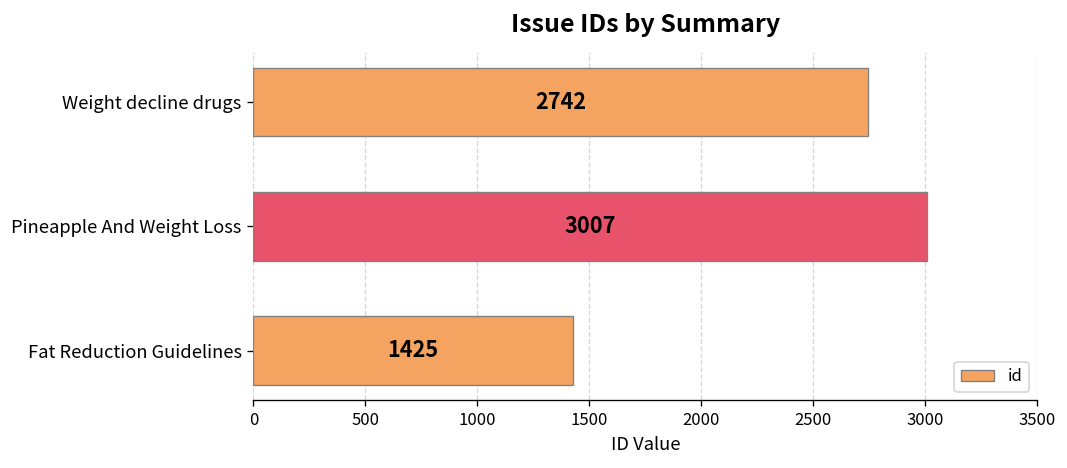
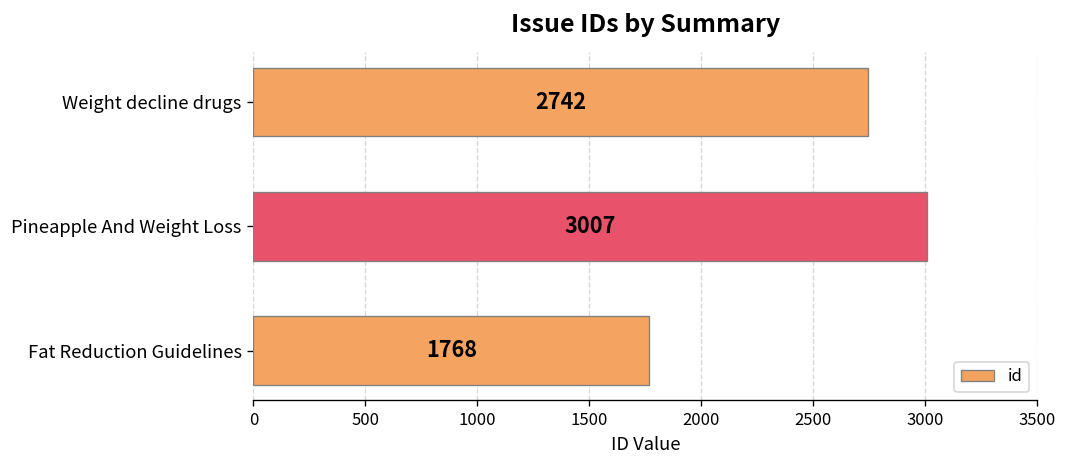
Fat Reduction Guidelines: 1425 -> 1768
